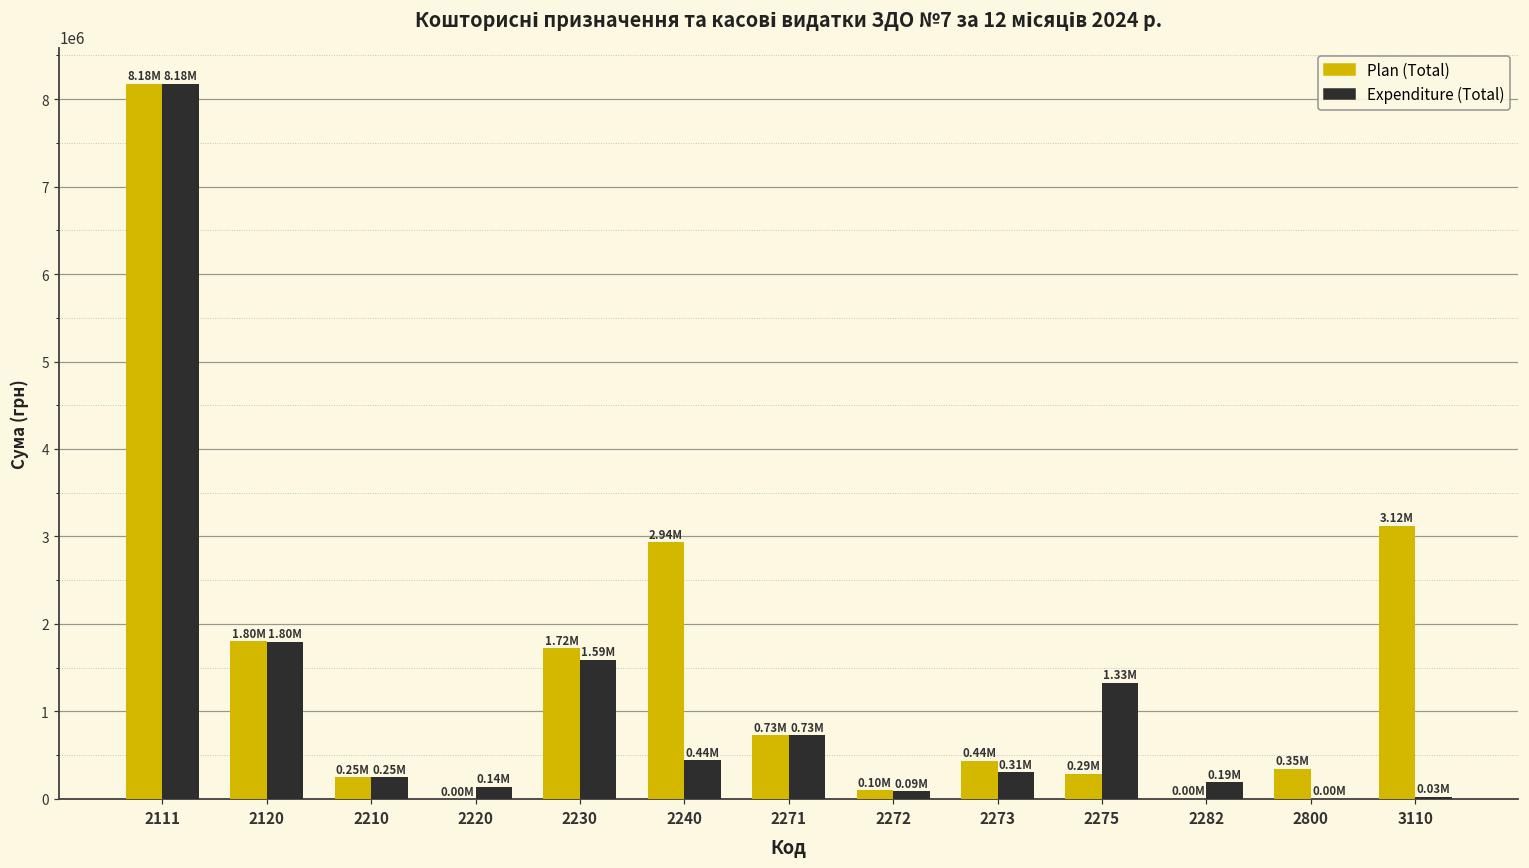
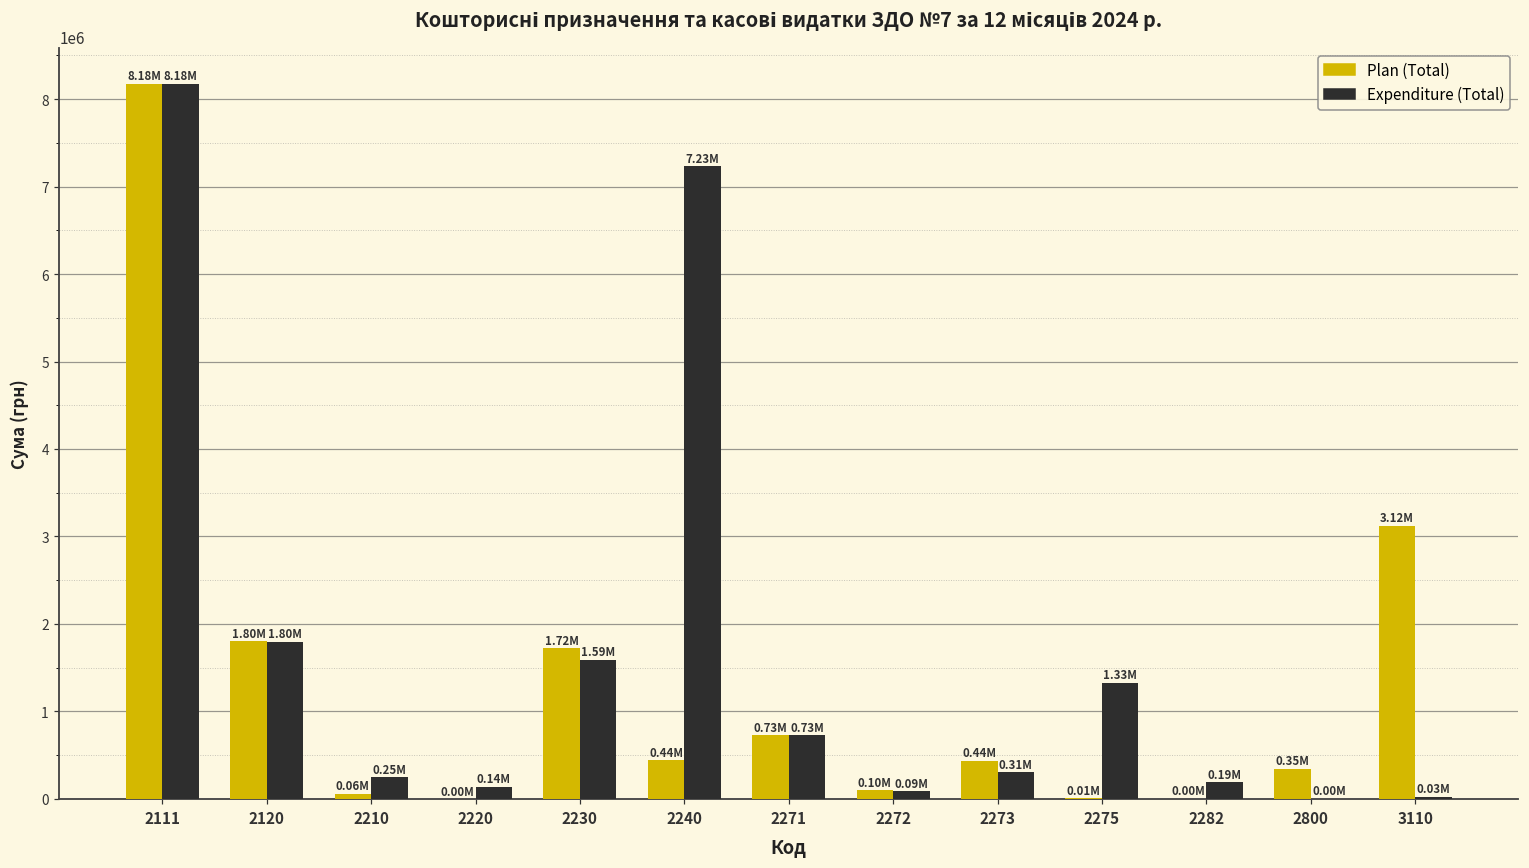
Plan (Total), 2210: 0.25M -> 0.06M
Plan (Total), 2240: 2.94M -> 0.44M
Expenditure (Total), 2240: 0.44M -> 7.23M
Plan (Total), 2275: 0.29M -> 0.01M
